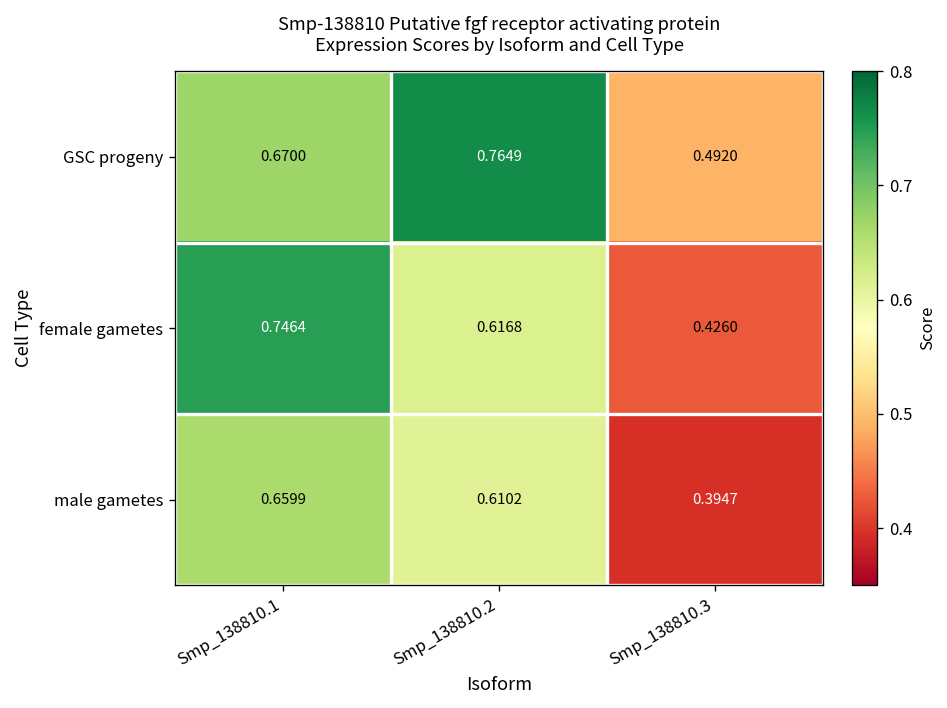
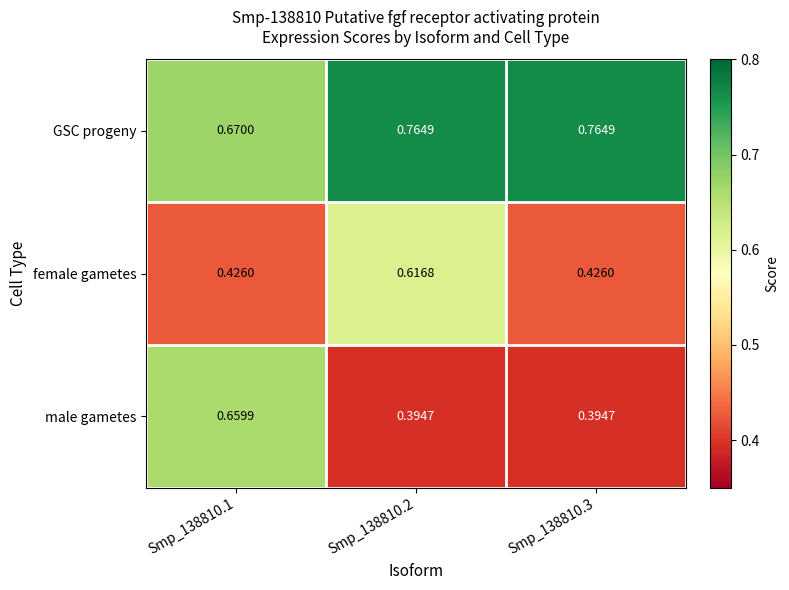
GSC progeny, Smp_138810.3: 0.4920 -> 0.7649
female gametes, Smp_138810.1: 0.7464 -> 0.4260
male gametes, Smp_138810.2: 0.6102 -> 0.3947
